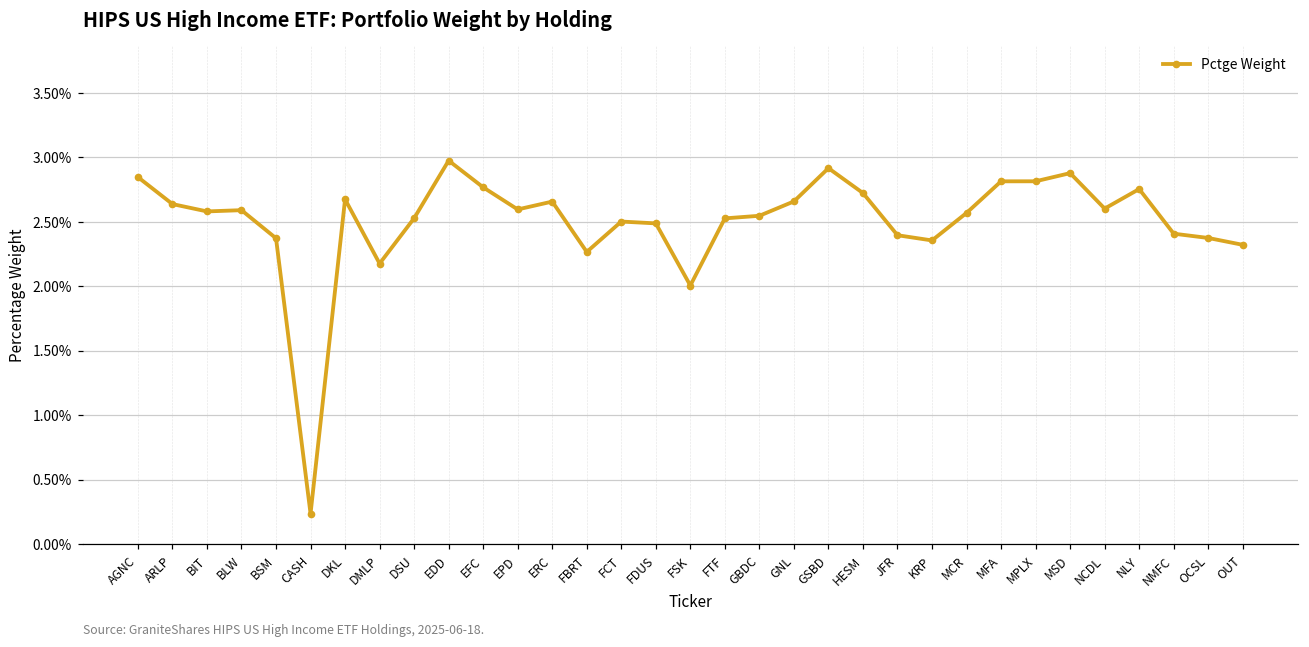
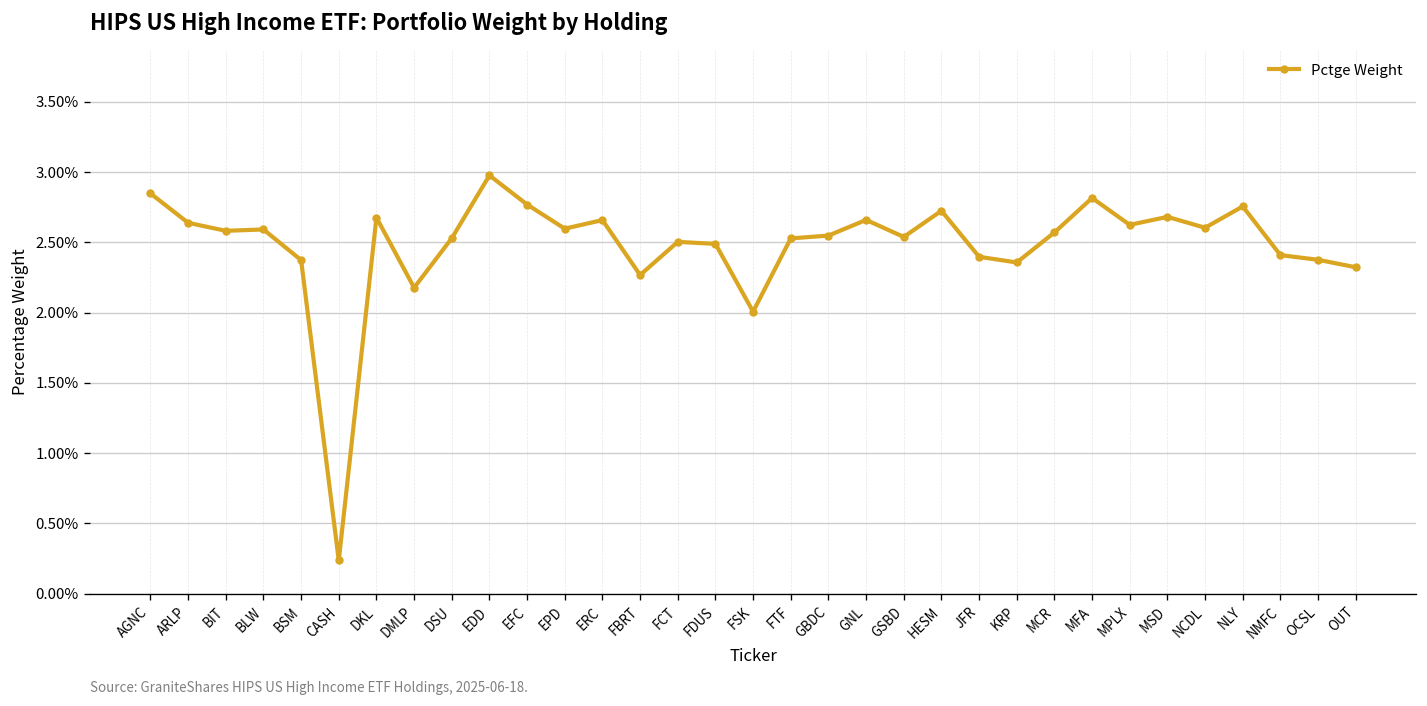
GSBD: 2.92% -> 2.54%
MPLX: 2.82% -> 2.62%
MSD: 2.88% -> 2.68%
